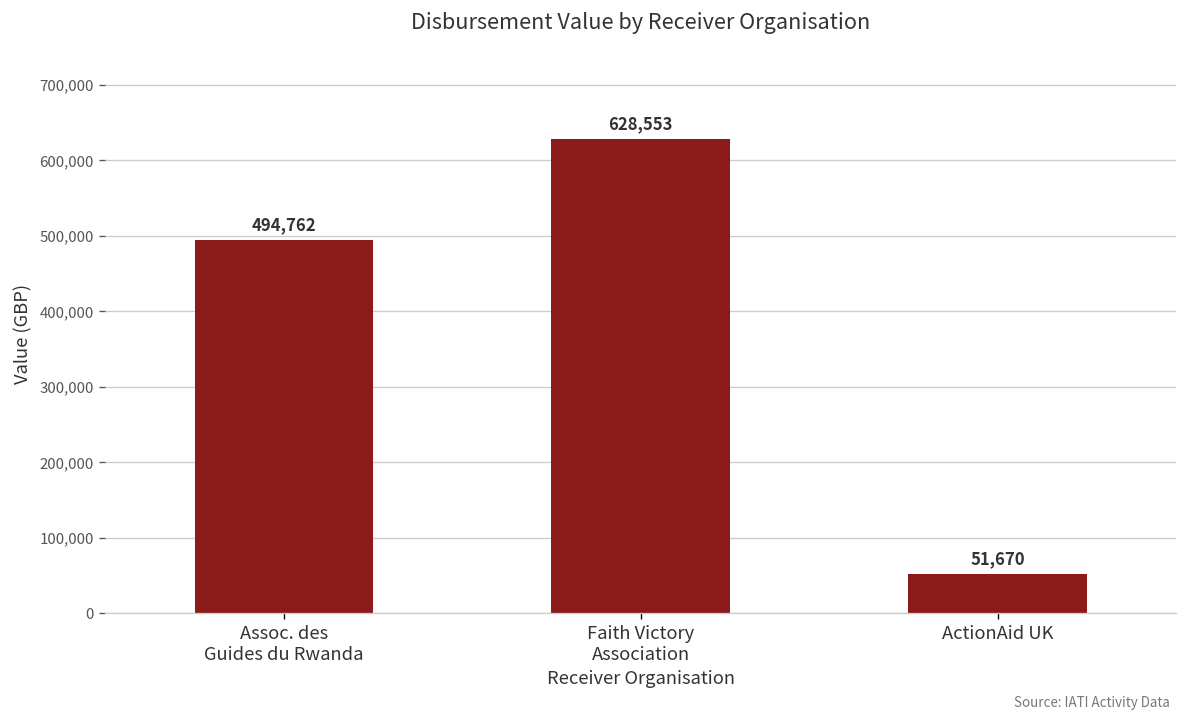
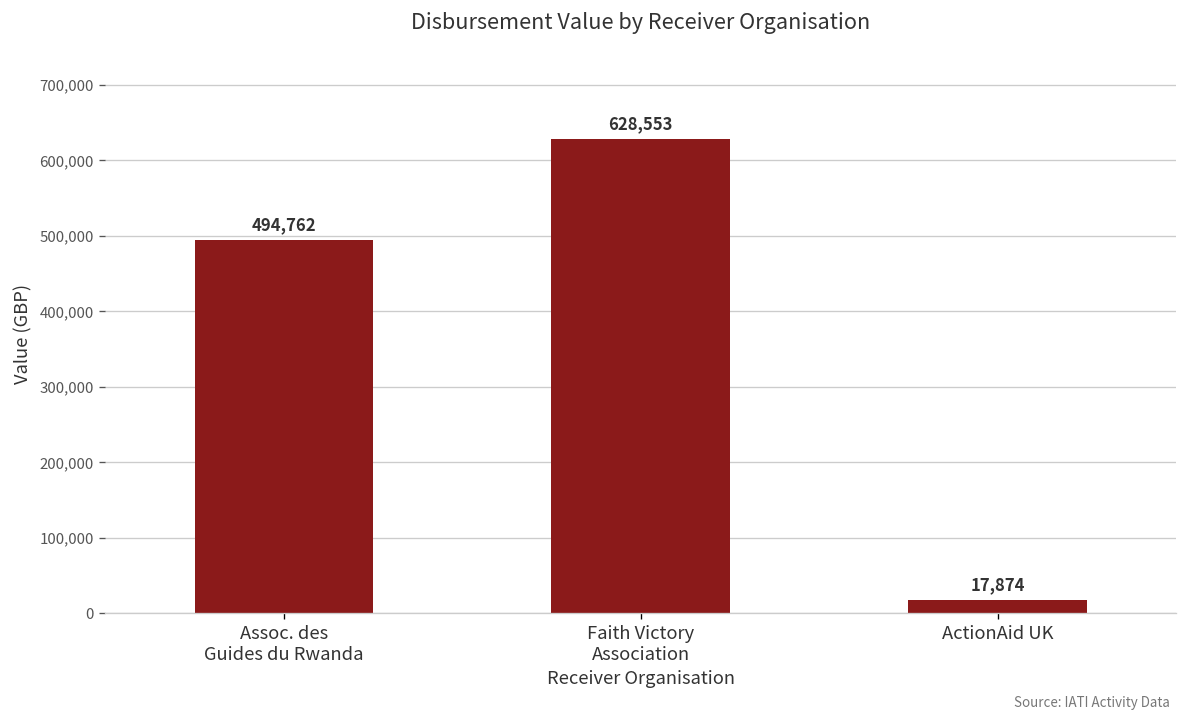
ActionAid UK: 51,670 -> 17,874
